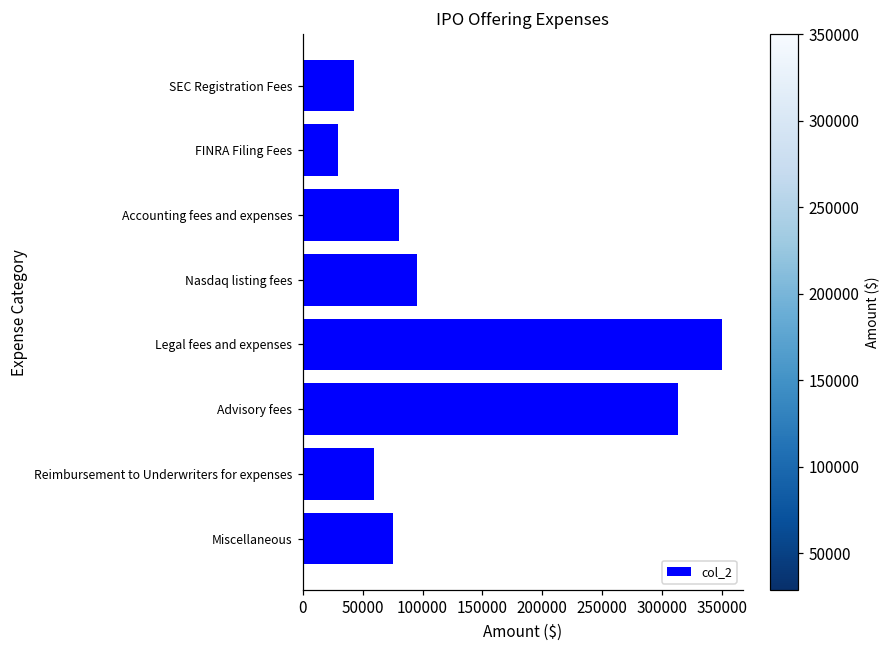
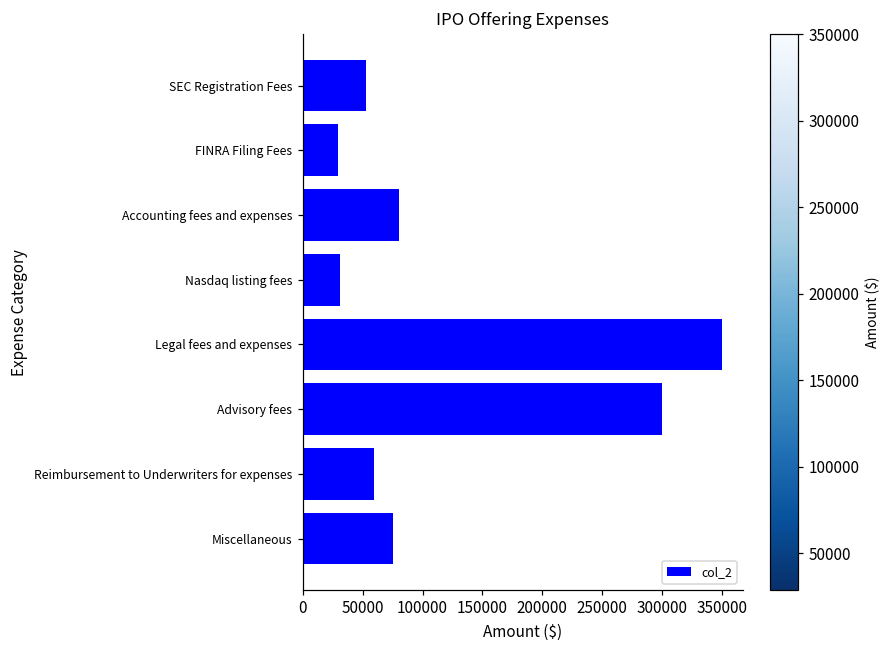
SEC Registration Fees: 42000 -> 52000
Nasdaq listing fees: 95000 -> 31000
Advisory fees: 314000 -> 300000
